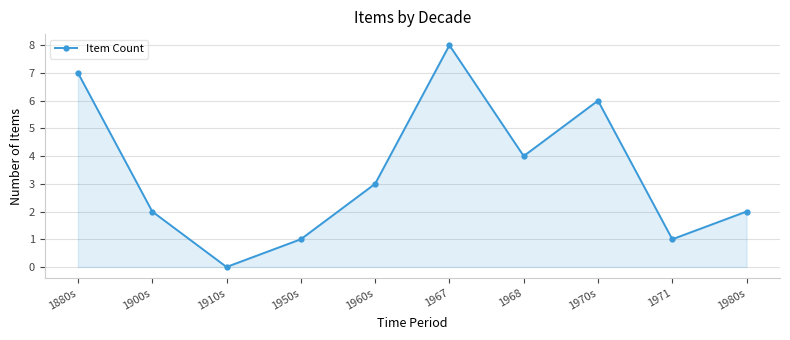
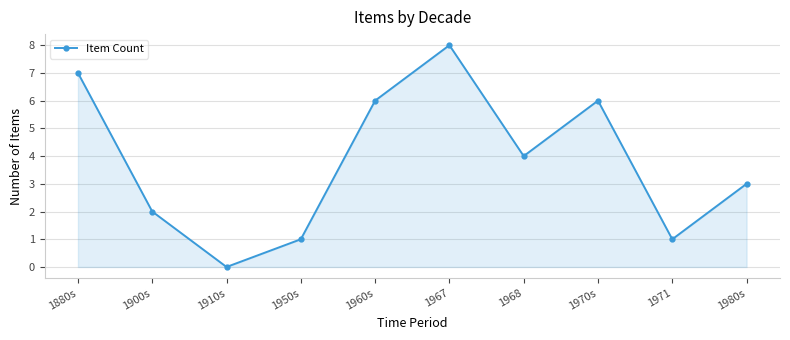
1960s: 3 -> 6
1980s: 2 -> 3
